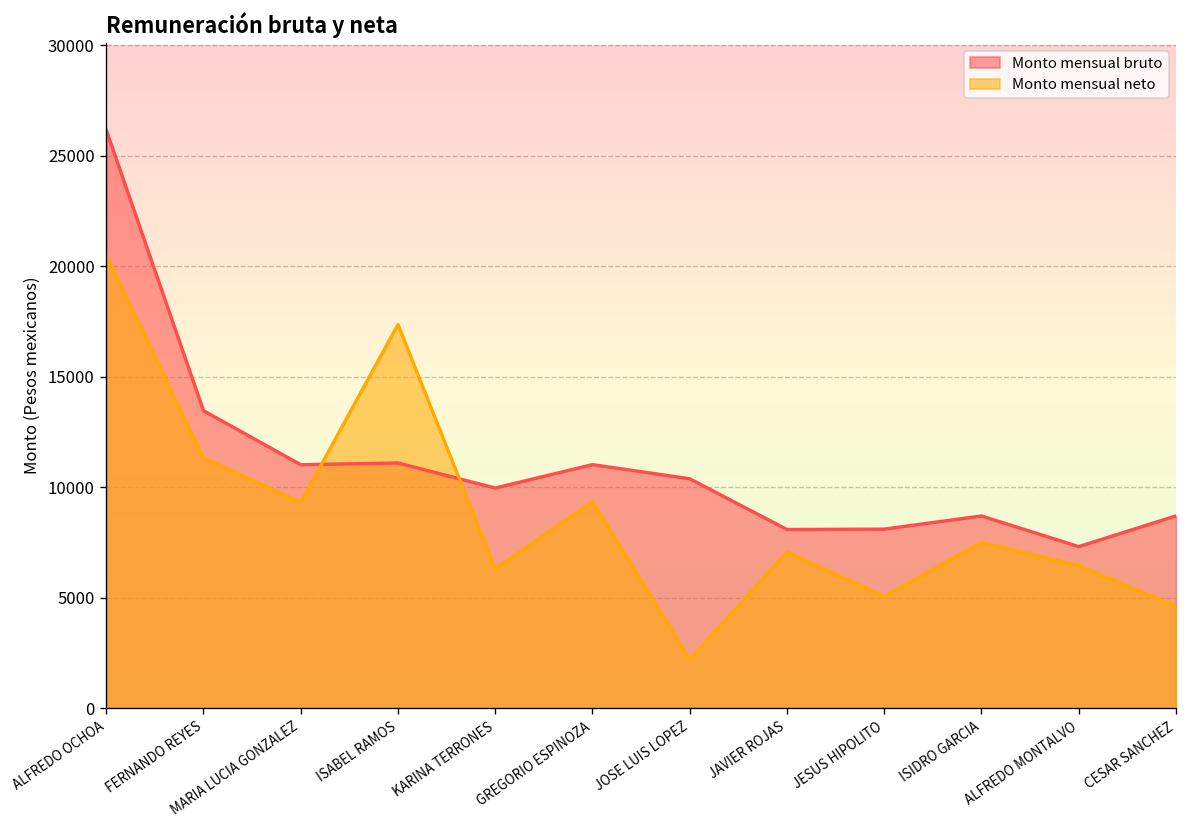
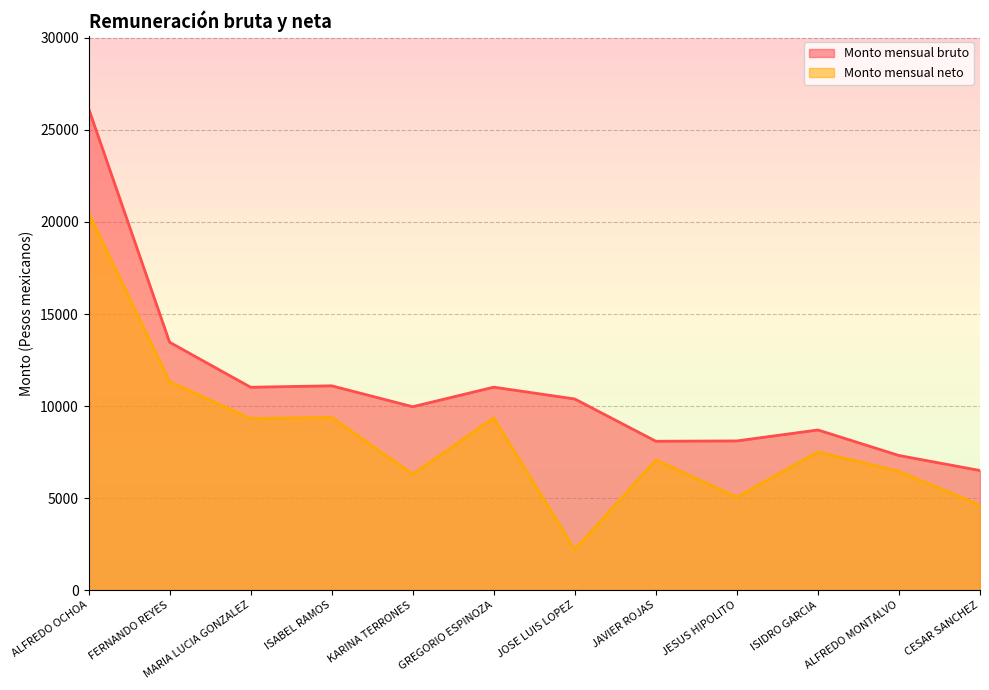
Monto mensual neto, ISABEL RAMOS: 17400 -> 9400
Monto mensual bruto, CESAR SANCHEZ: 8700 -> 6500
